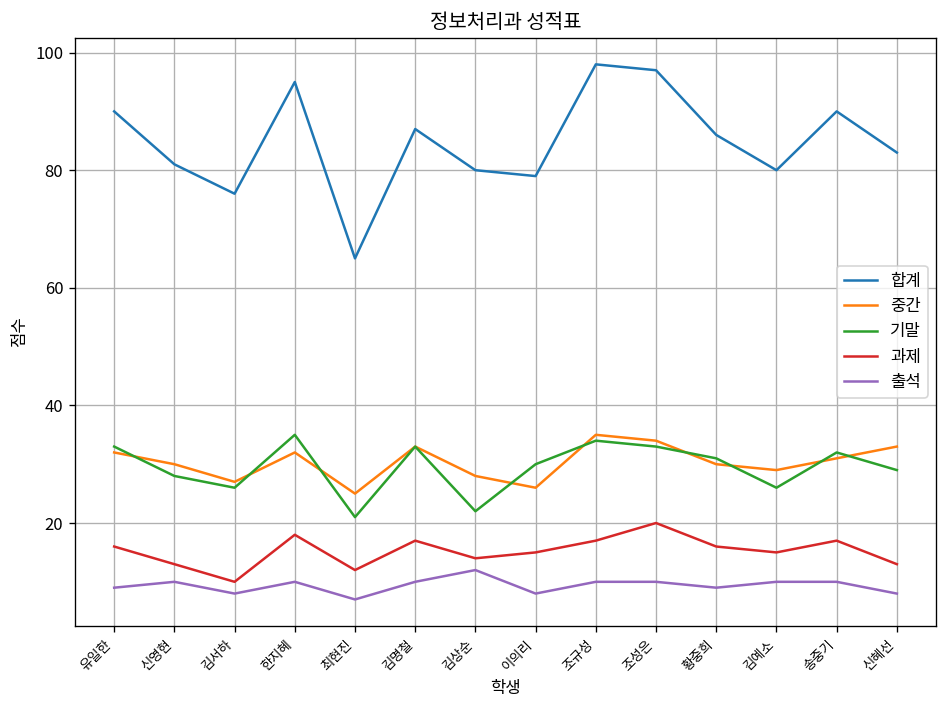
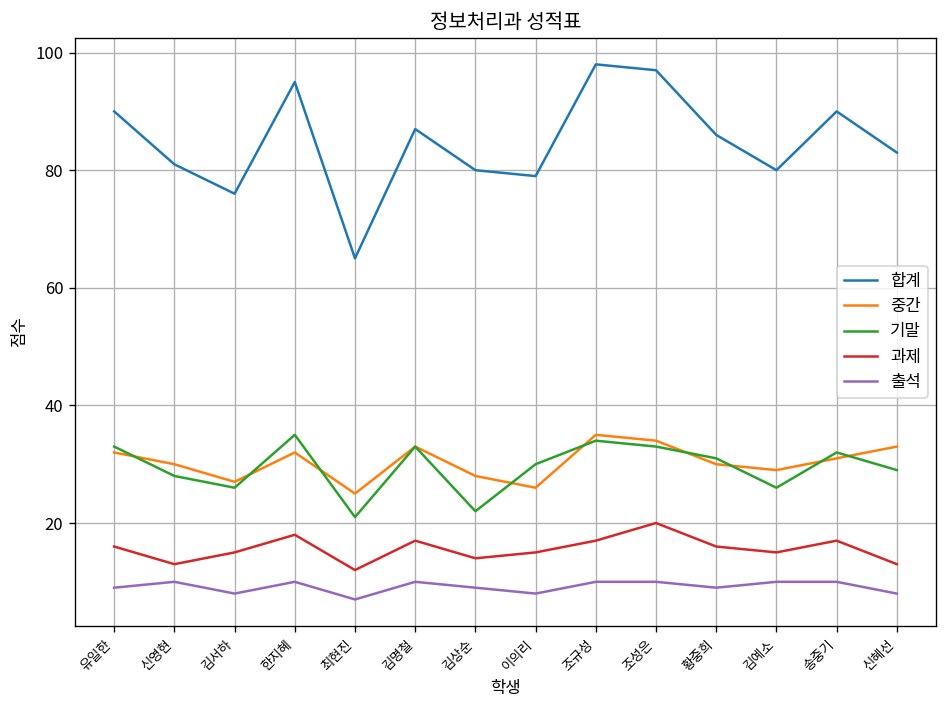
과제, 김서하: 10 -> 15
출석, 김상순: 12 -> 9
